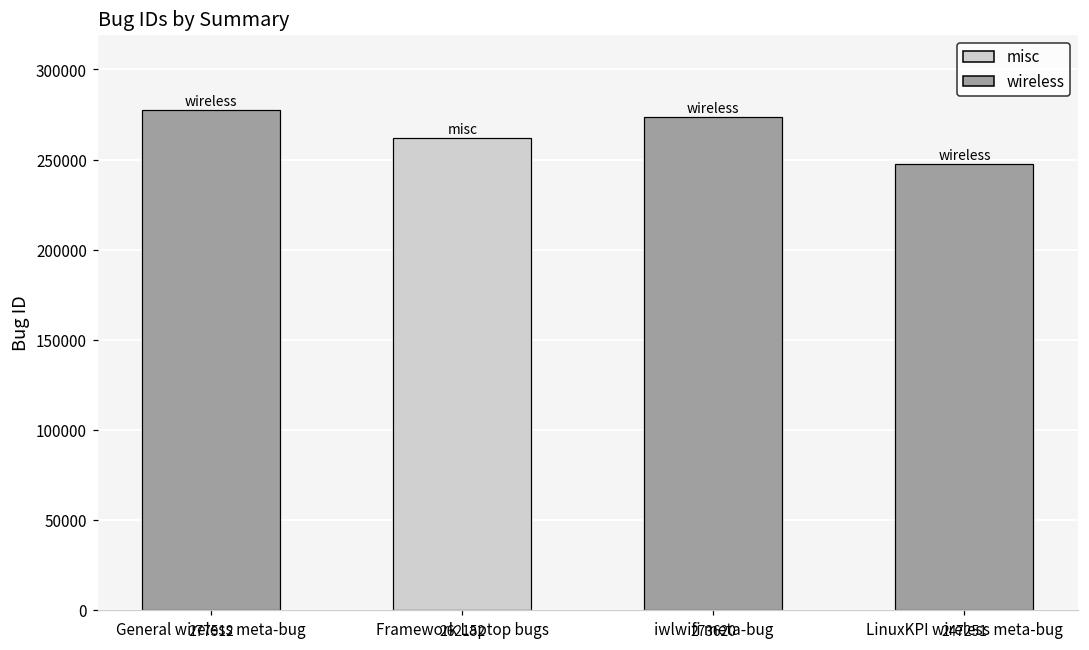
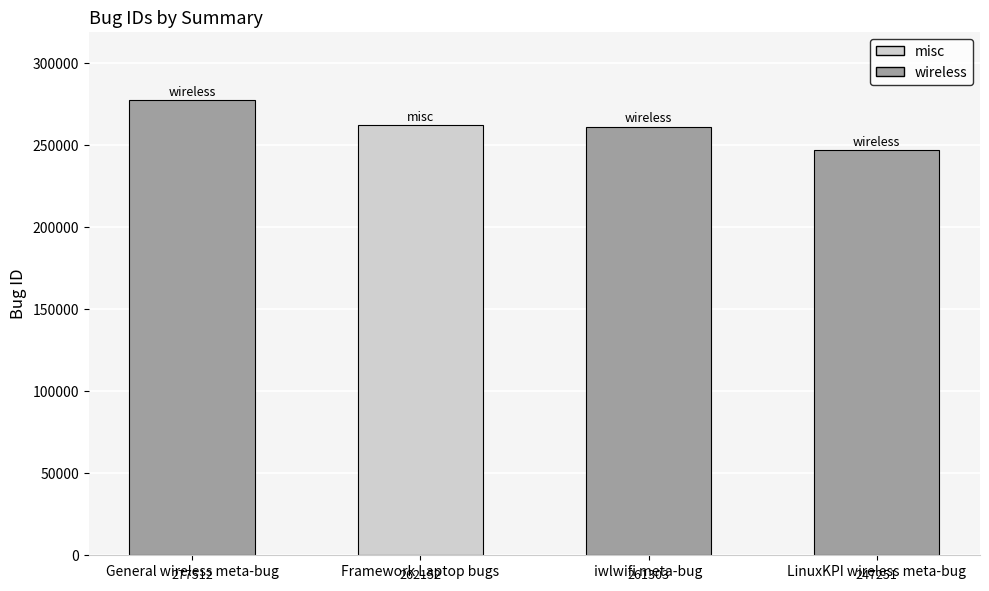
iwlwifi meta-bug: 273620 -> 261303
